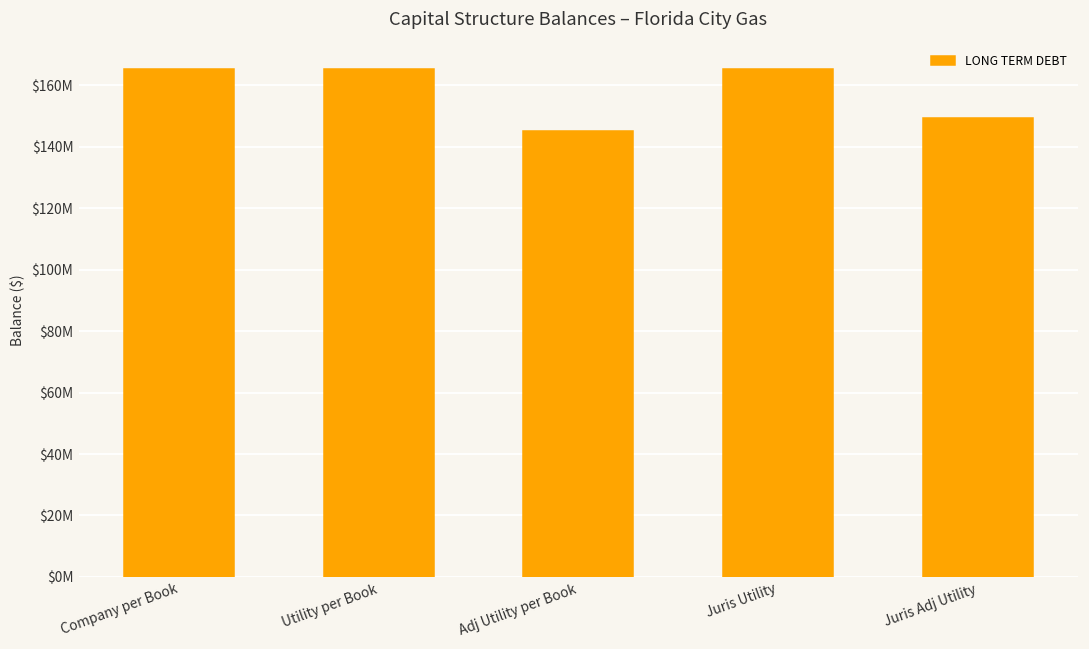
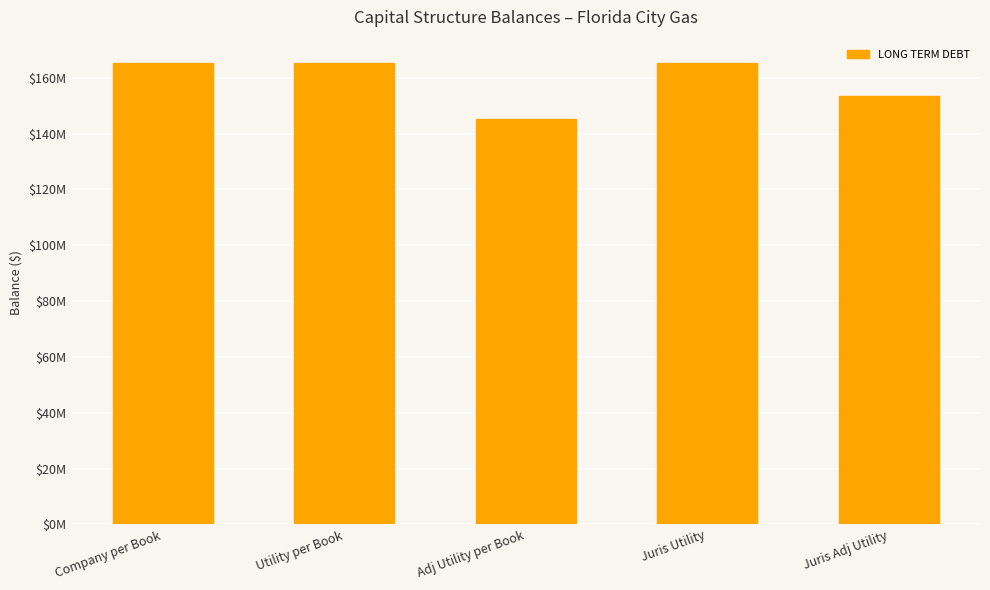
Juris Adj Utility: $149000000 -> $154000000
